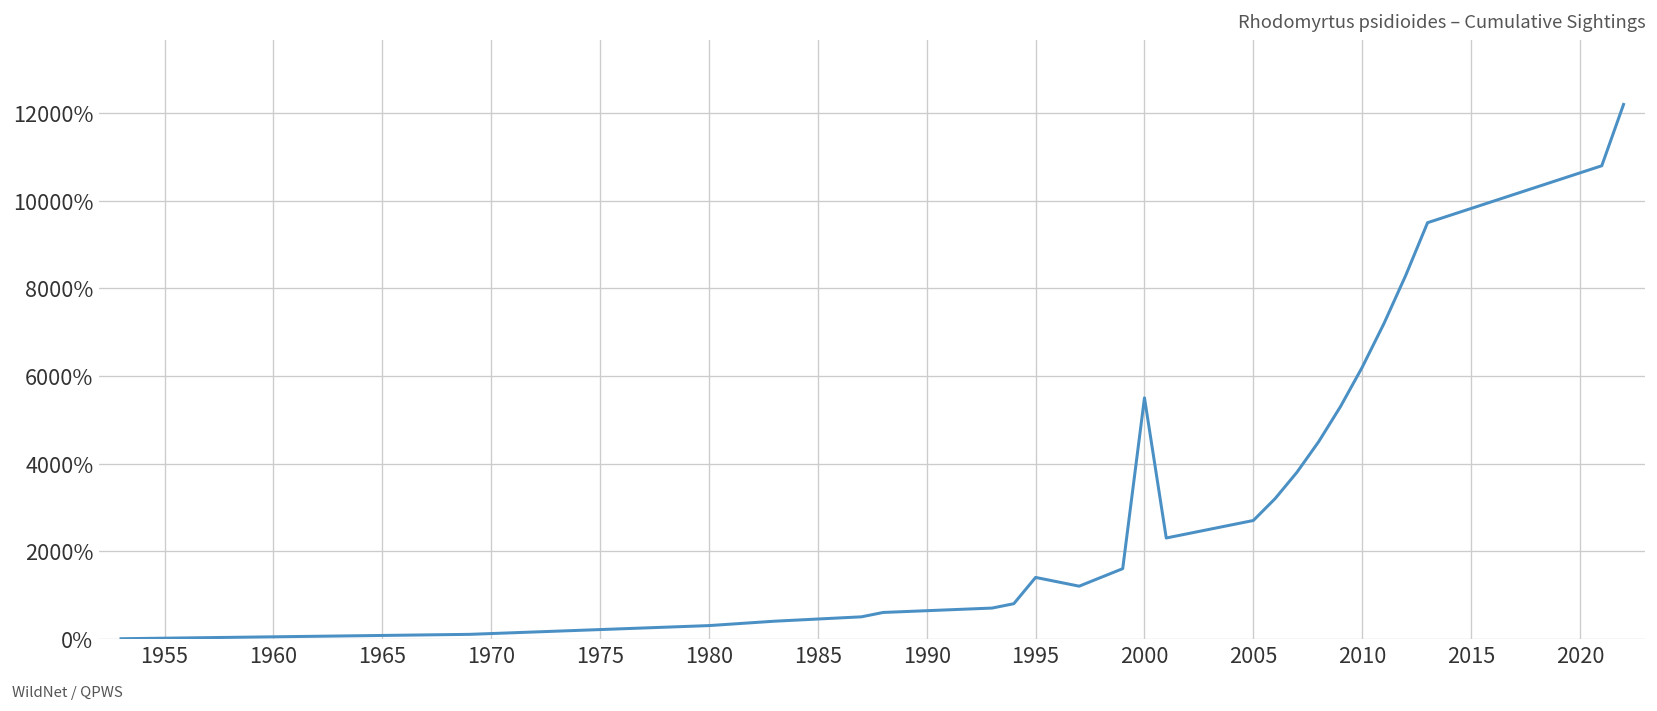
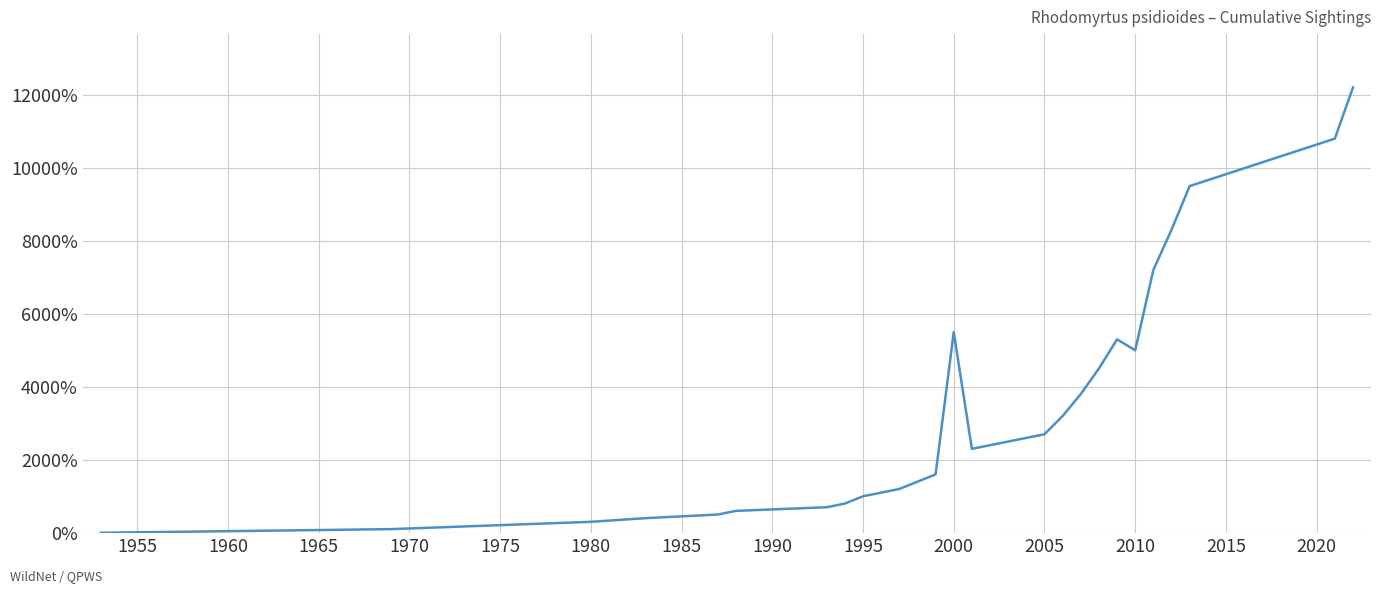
1995: 1400% -> 1000%
2010: 6200% -> 5000%
